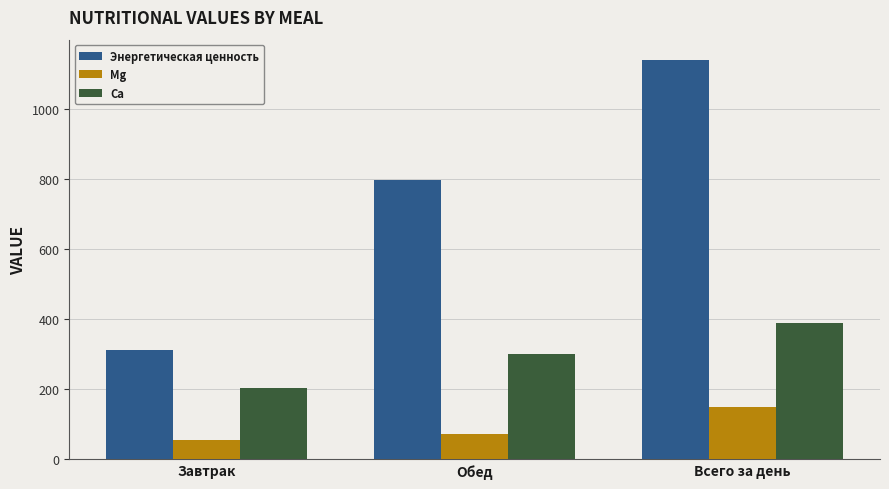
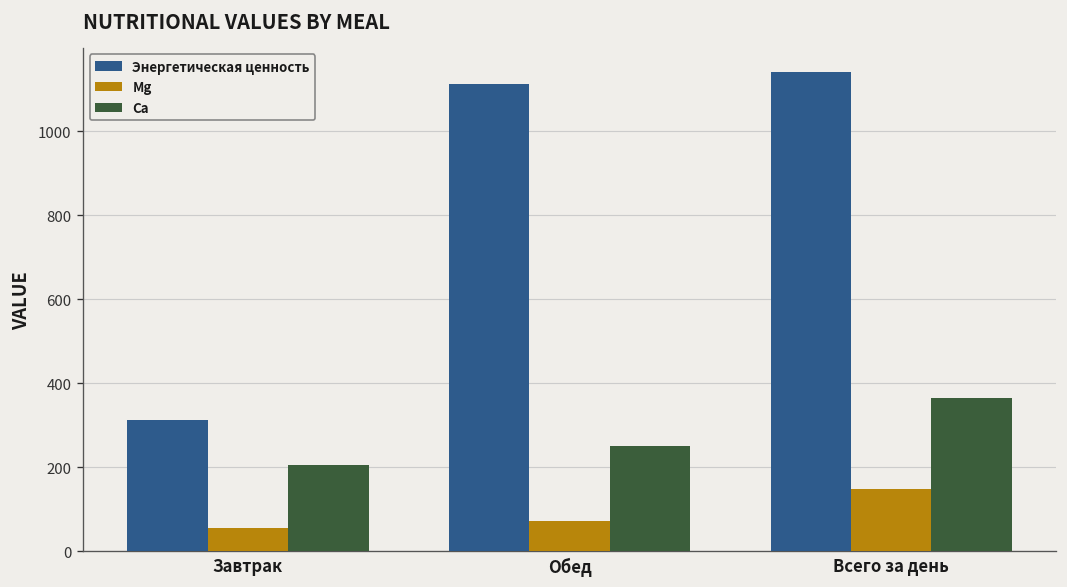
Энергетическая ценность, Обед: 800 -> 1110
Ca, Обед: 300 -> 250
Ca, Всего за день: 390 -> 370
